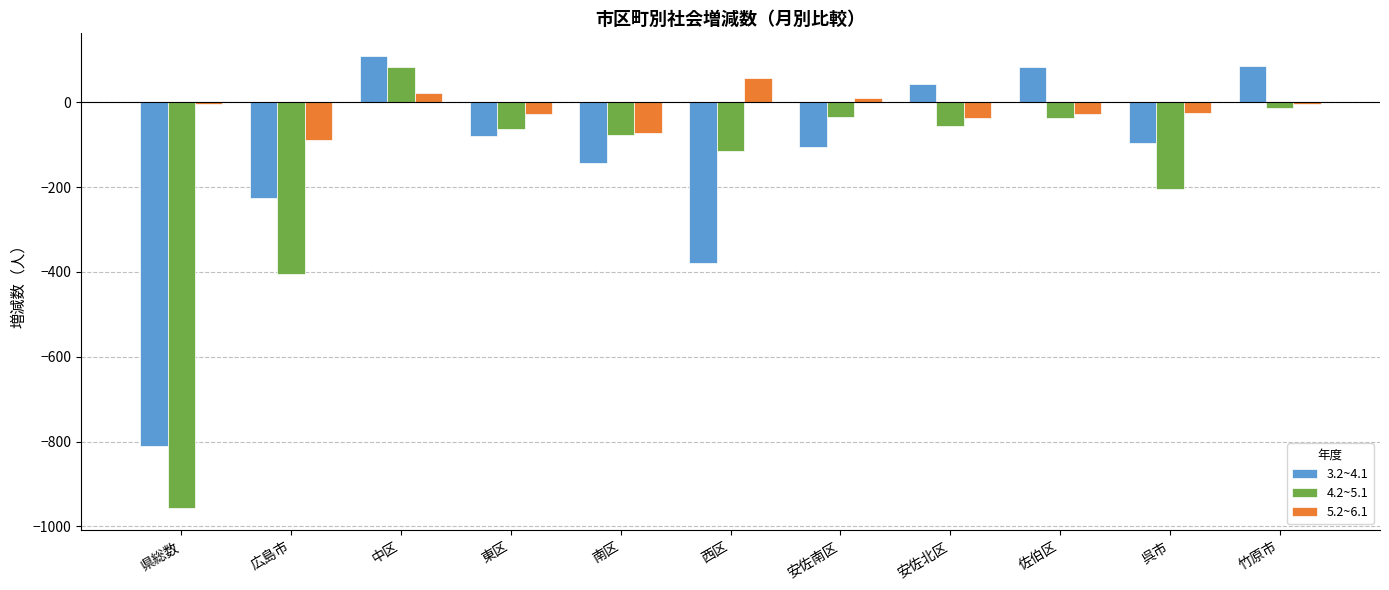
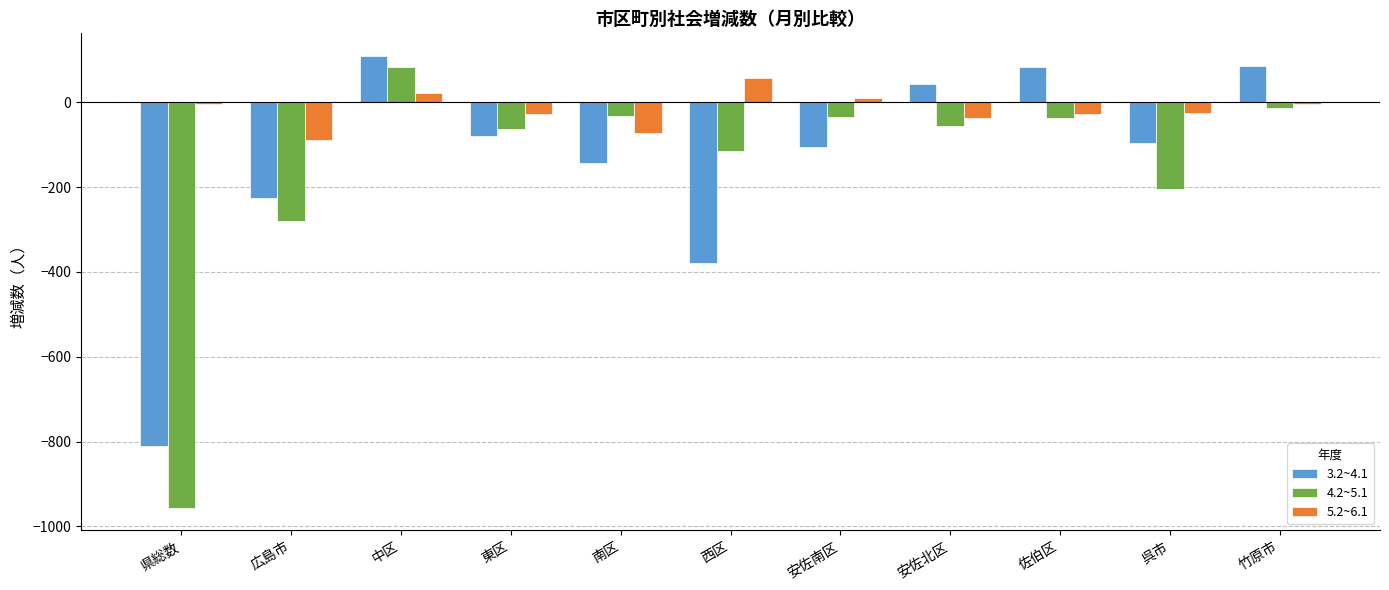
4.2~5.1, 広島市: -410 -> -280
4.2~5.1, 南区: -80 -> -30
